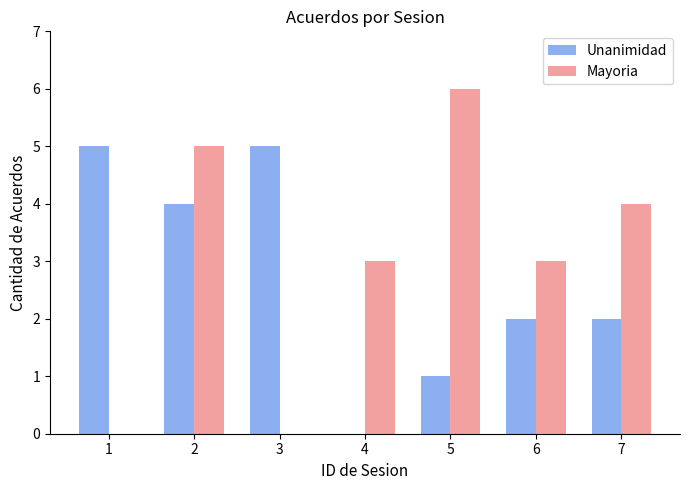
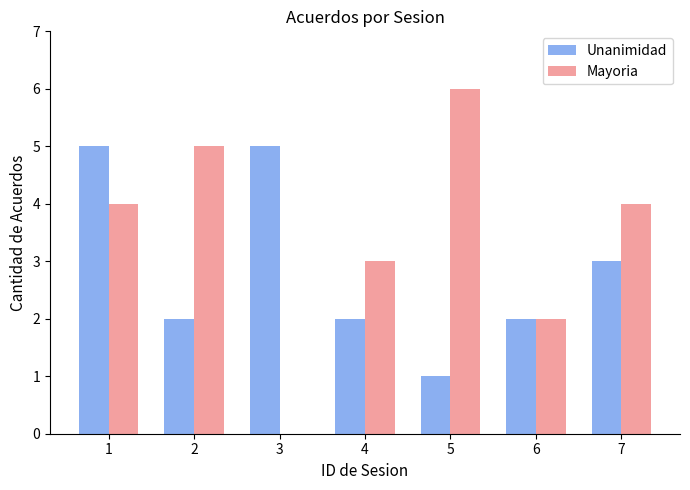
Mayoria, 1: 0 -> 4
Unanimidad, 2: 4 -> 2
Unanimidad, 4: 0 -> 2
Mayoria, 6: 3 -> 2
Unanimidad, 7: 2 -> 3
